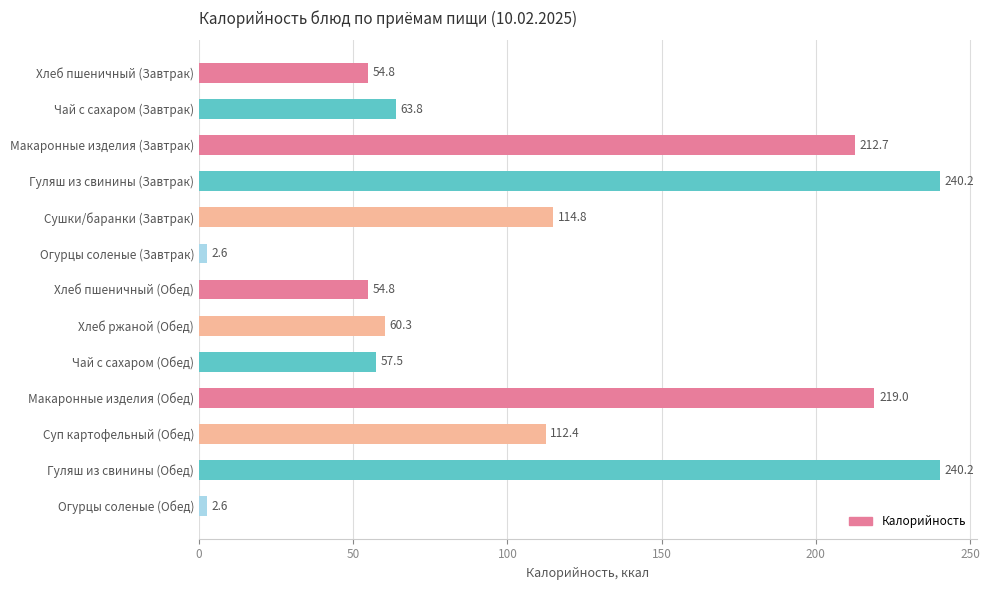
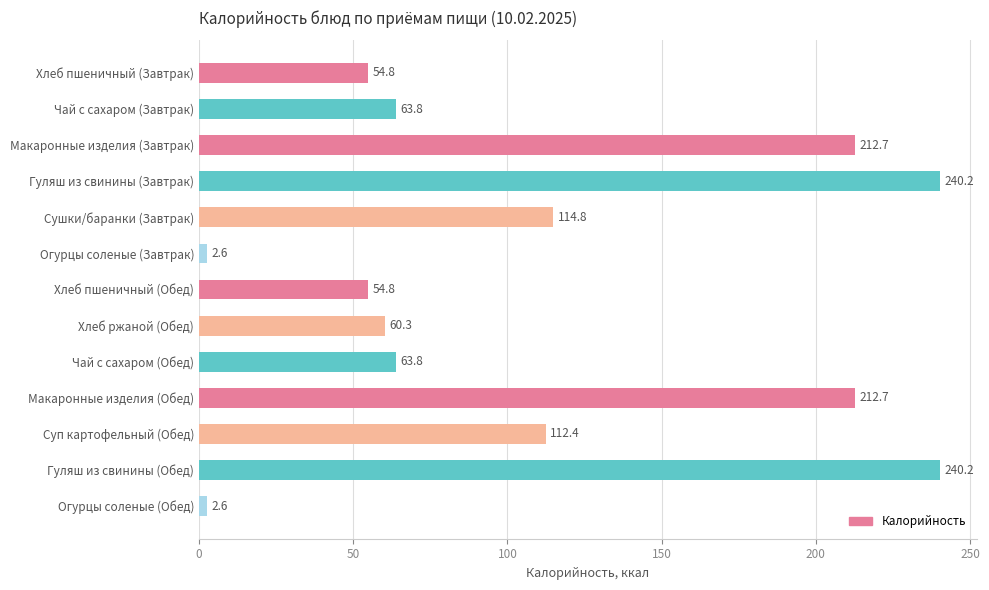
Чай с сахаром (Обед): 57.5 -> 63.8
Макаронные изделия (Обед): 219.0 -> 212.7
